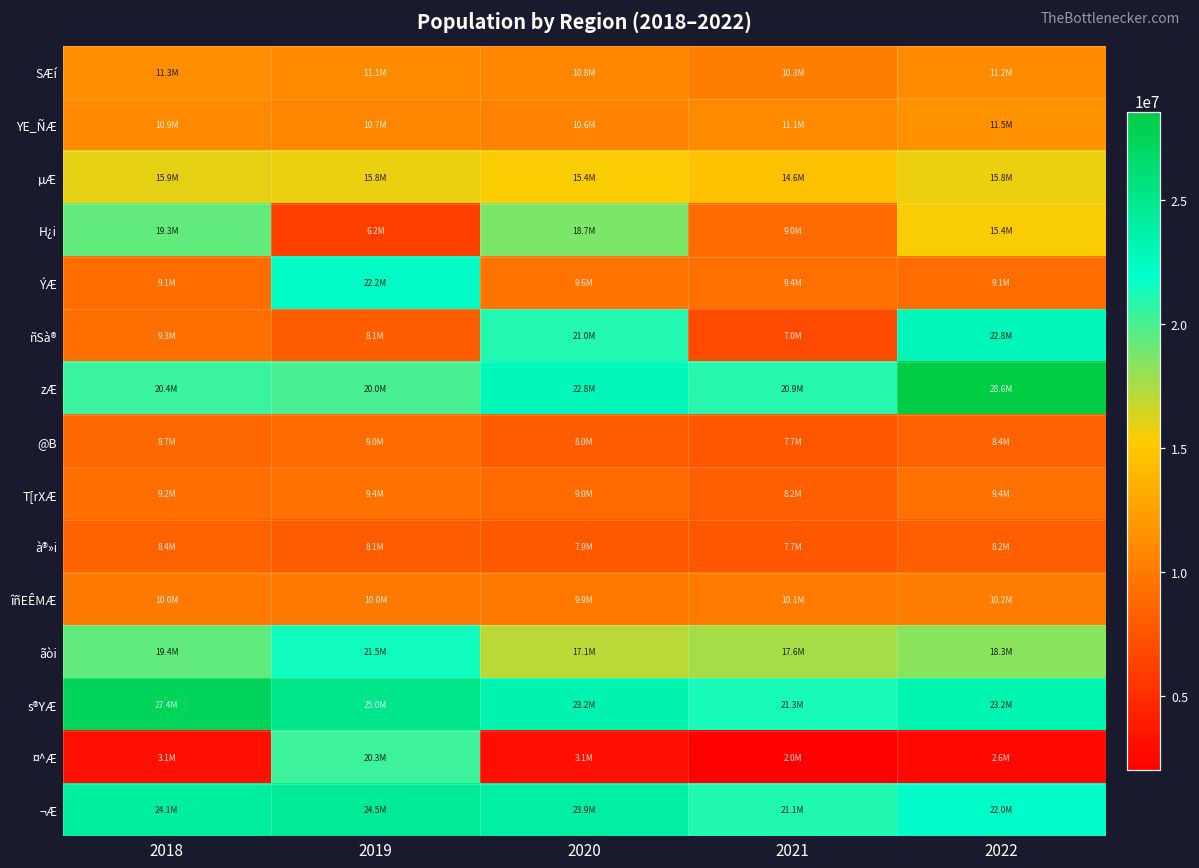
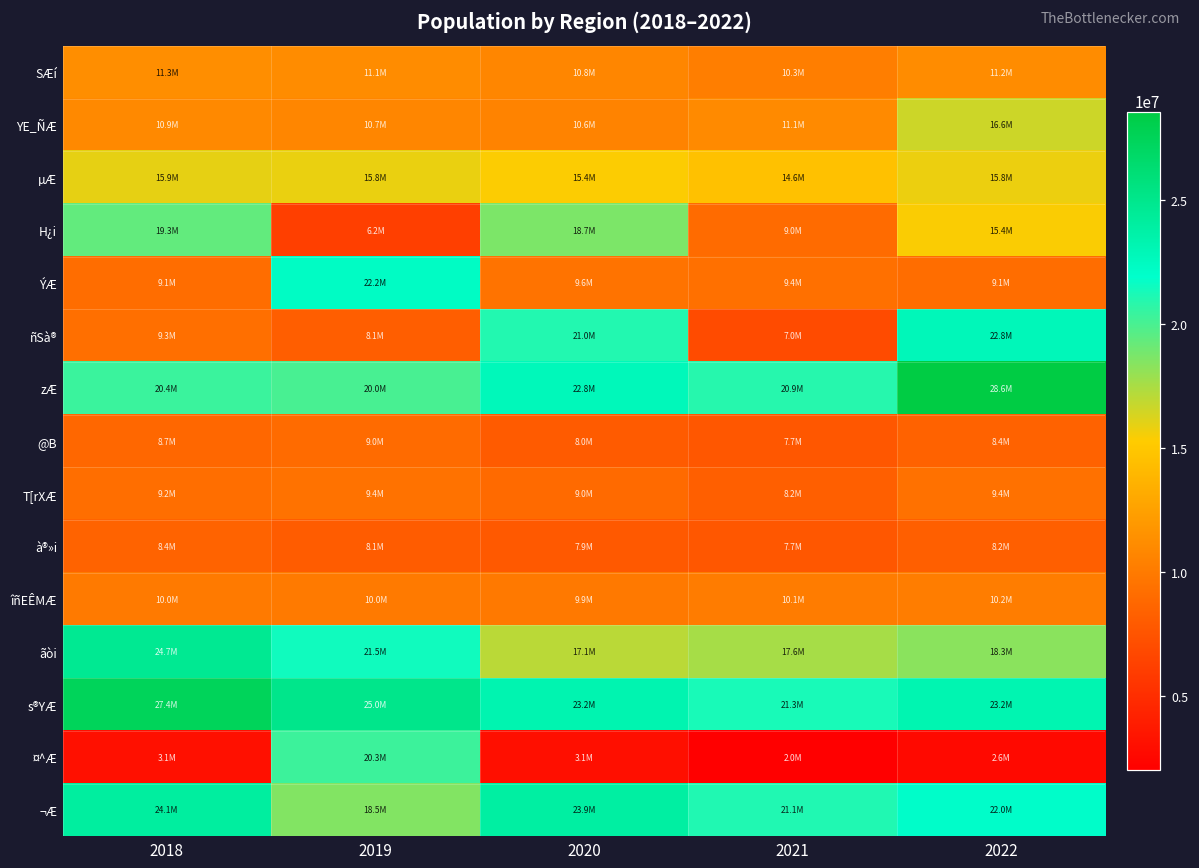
YE_ÑÆ, 2022: 11.5M -> 16.6M
ãòi, 2018: 19.4M -> 24.7M
¬Æ, 2019: 24.5M -> 18.5M
